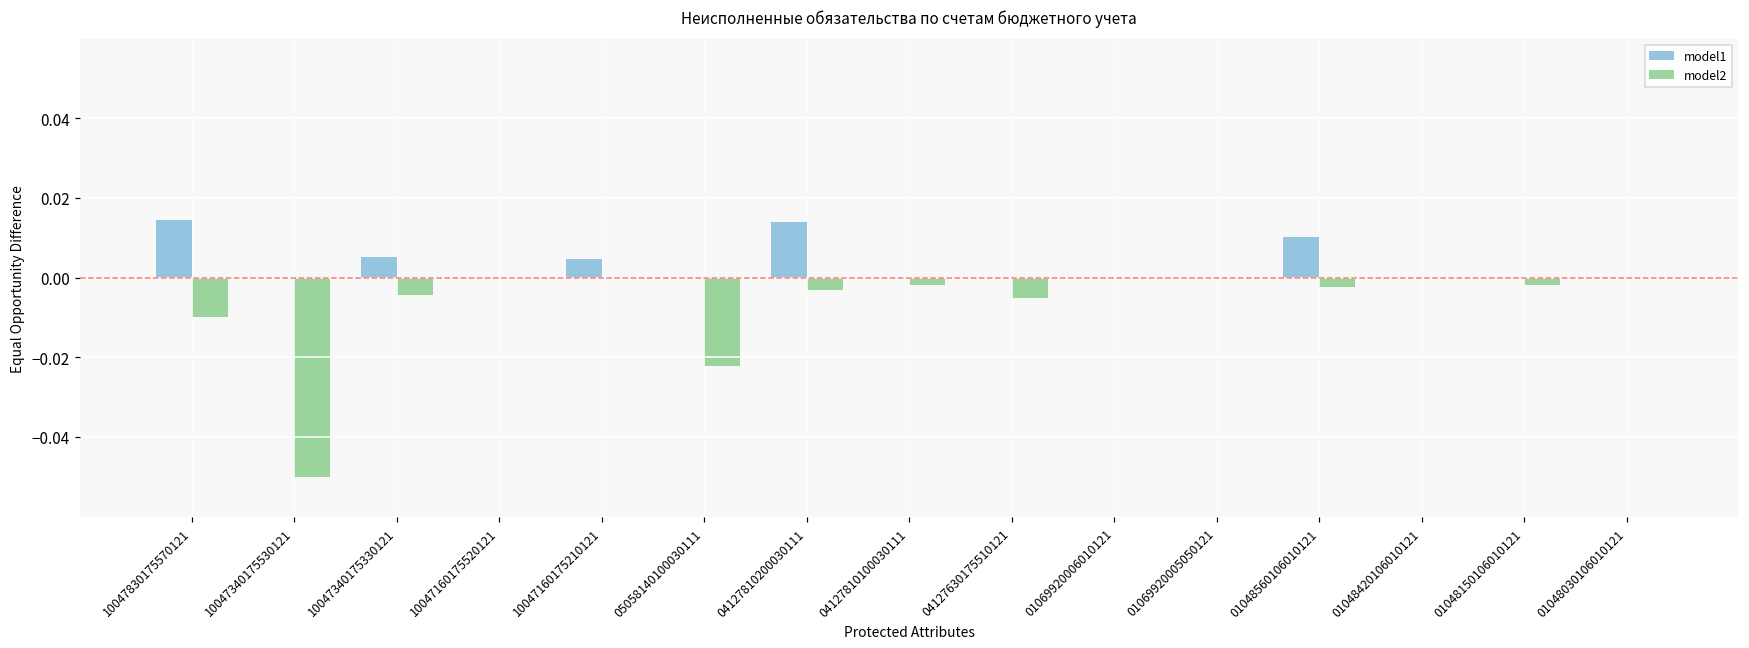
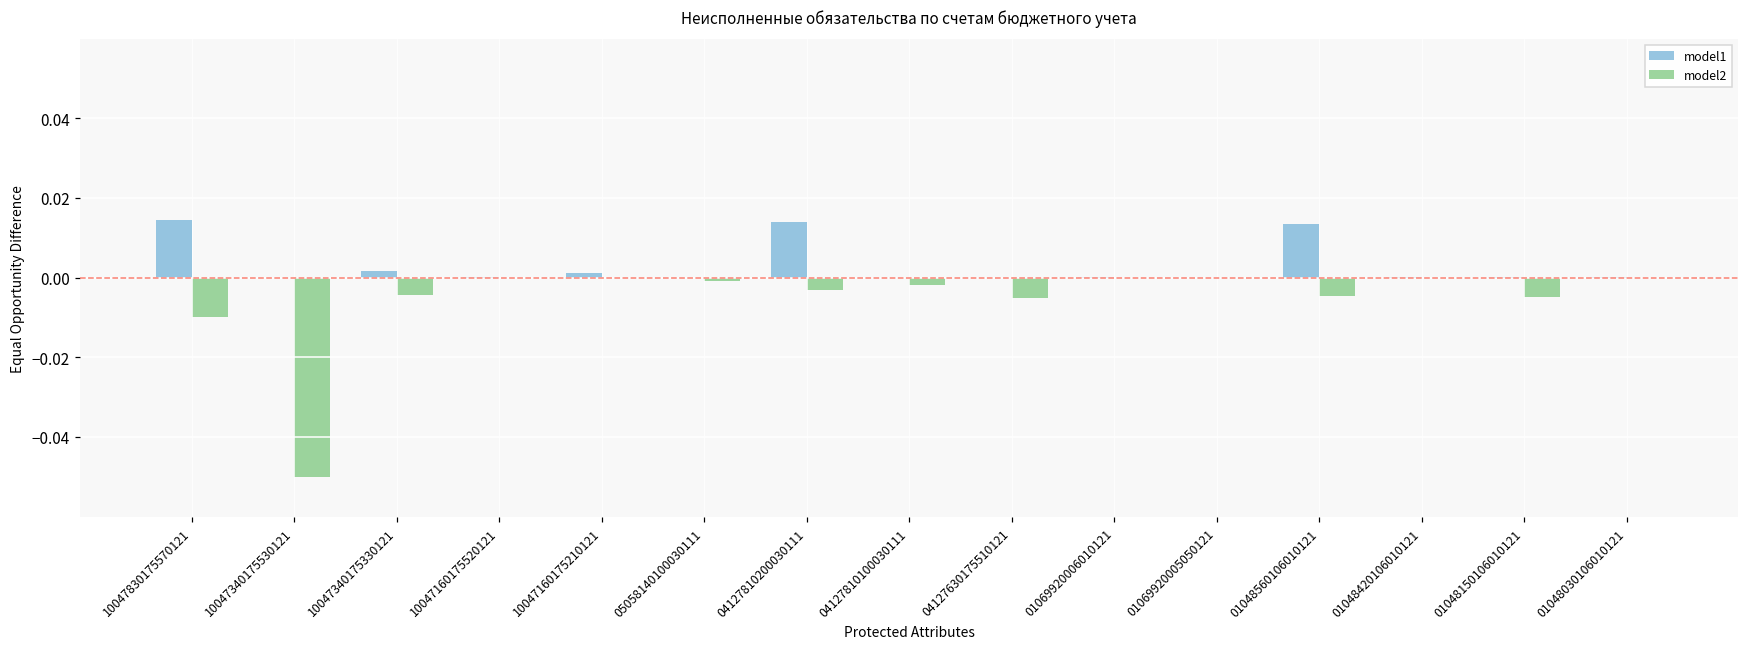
model1, 10047340175330121: 0.005 -> 0.002
model1, 10047160175210121: 0.005 -> 0.001
model2, 05058140100030111: -0.022 -> -0.001
model1, 01048560106010121: 0.010 -> 0.013
model2, 01048560106010121: -0.002 -> -0.005
model2, 01048150106010121: -0.002 -> -0.005
